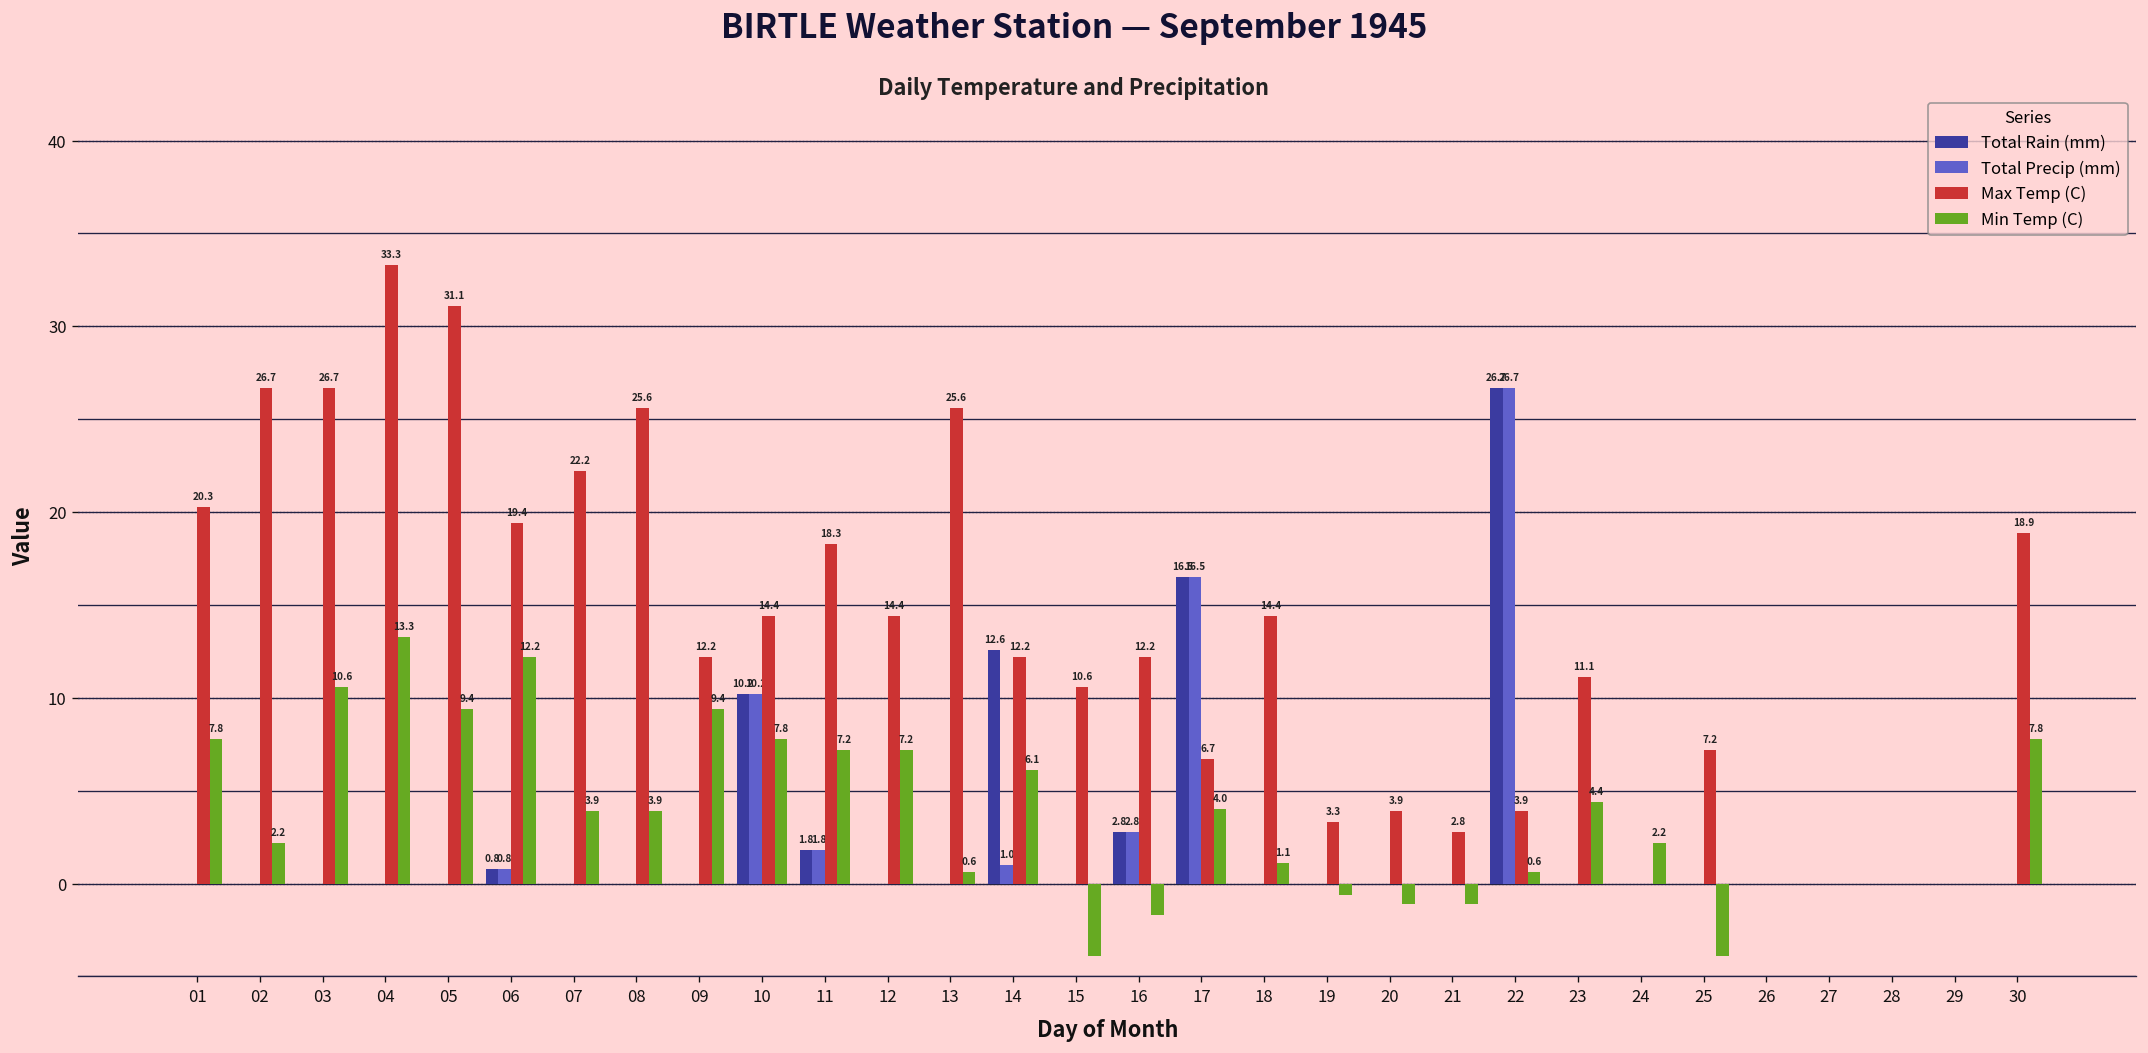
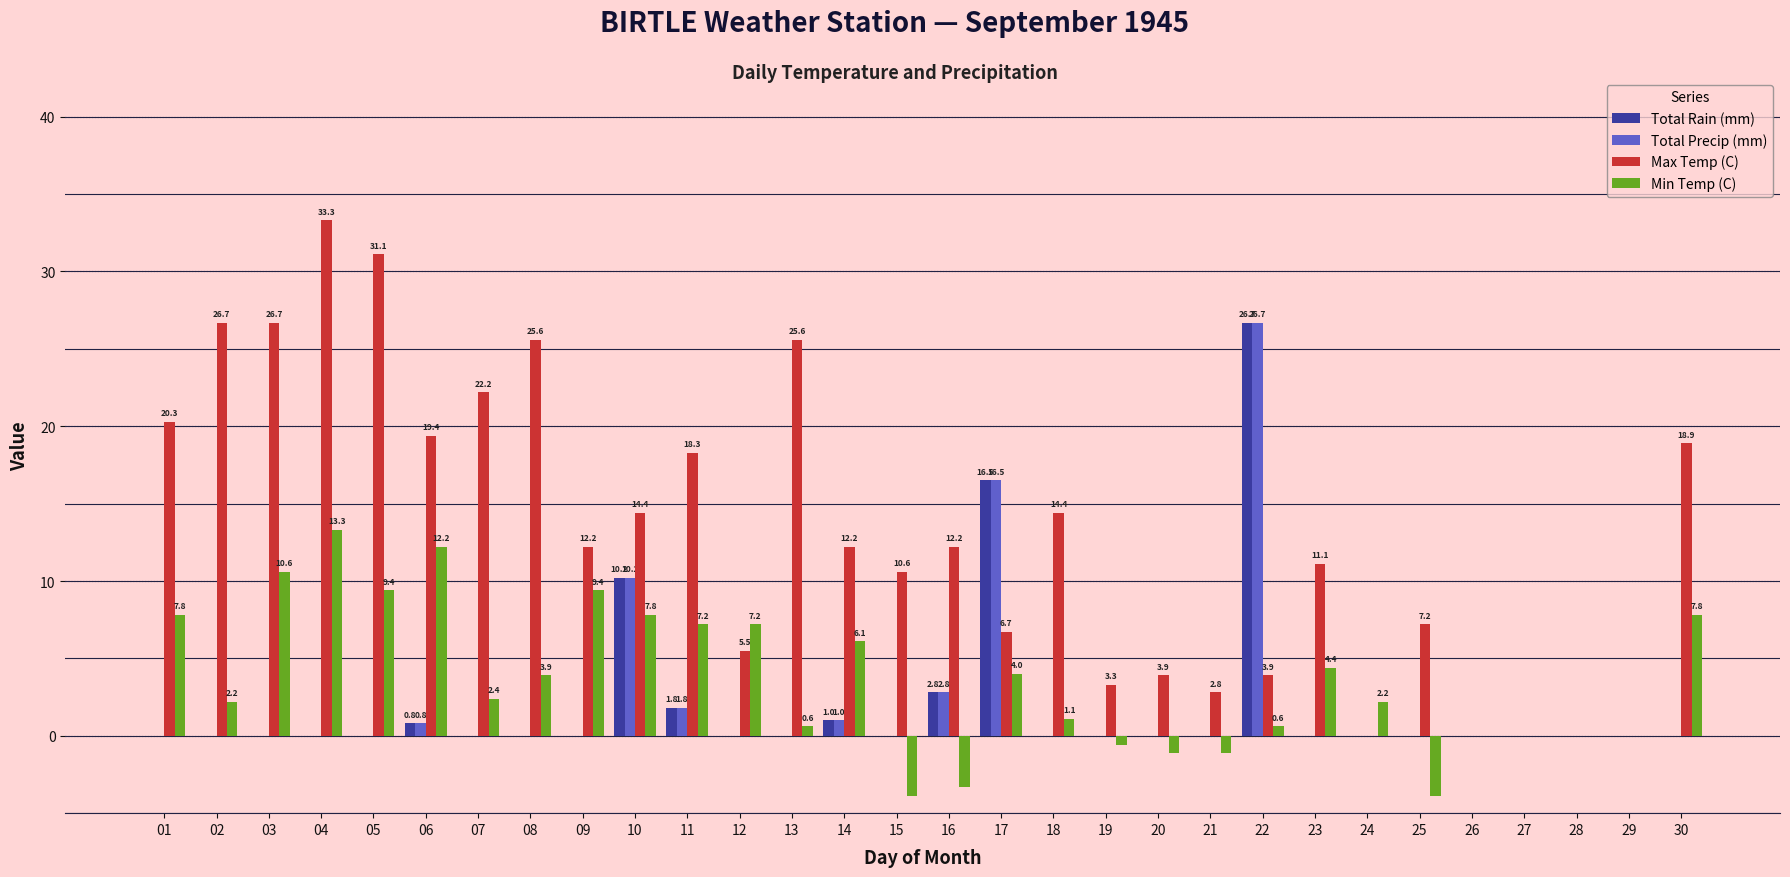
Min Temp (C), 07: 3.9 -> 2.4
Max Temp (C), 12: 14.4 -> 5.5
Total Rain (mm), 14: 12.6 -> 1.0
Min Temp (C), 16: -1.7 -> -3.3
